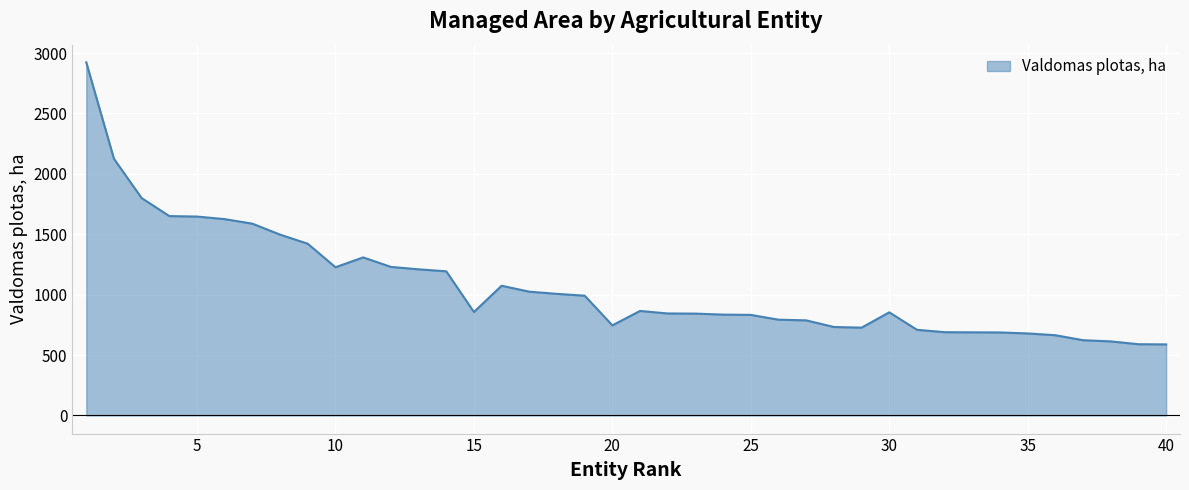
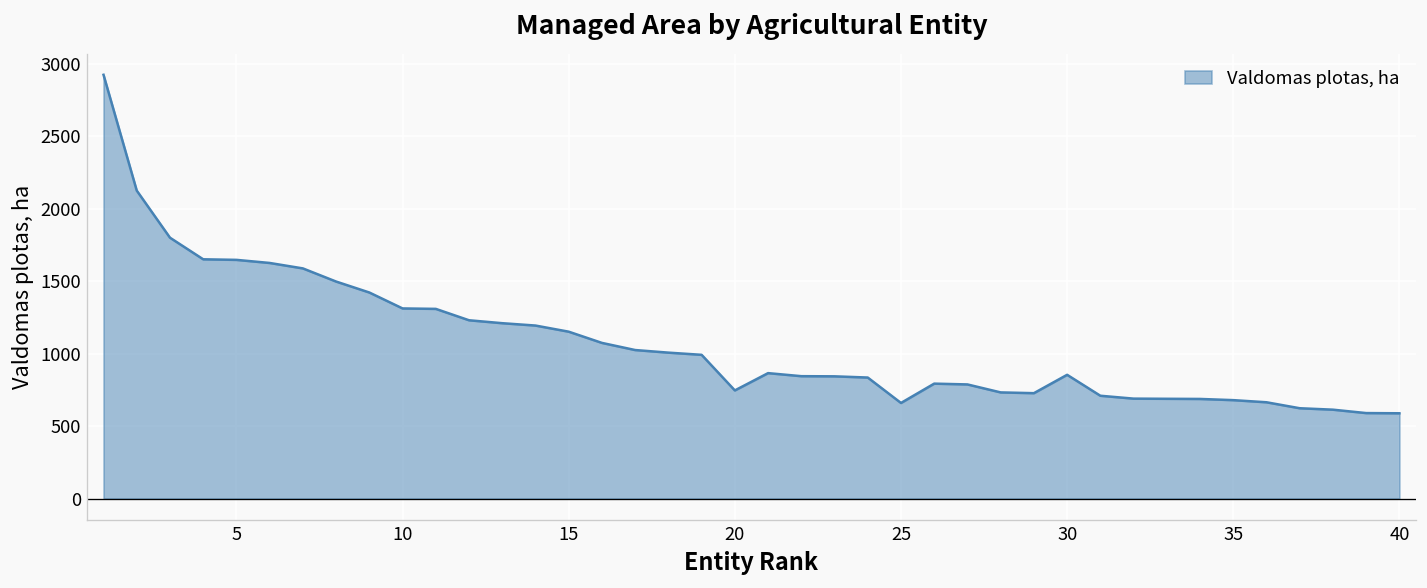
10: 1230 -> 1310
15: 860 -> 1150
25: 830 -> 660
